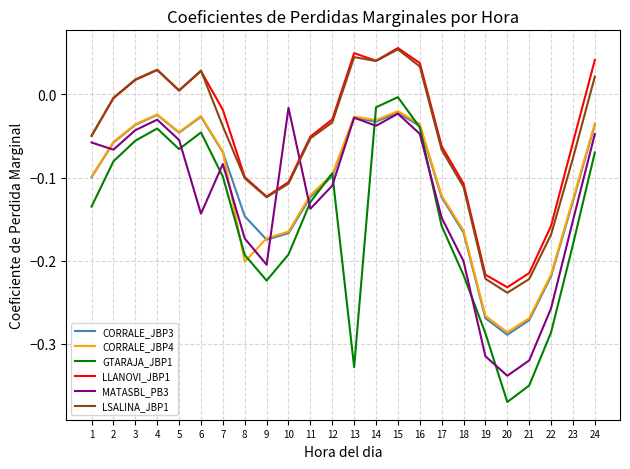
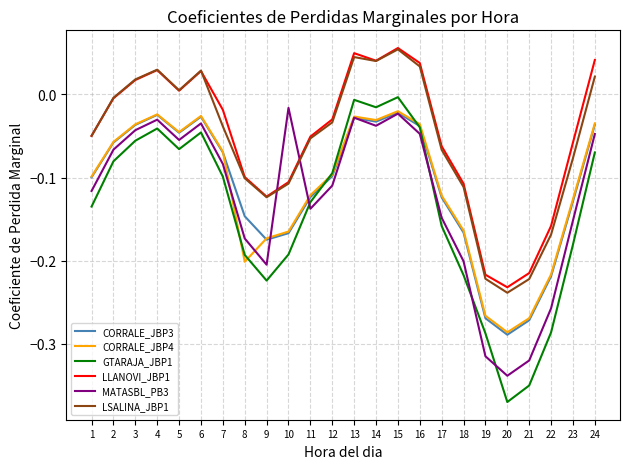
MATASBL_PB3, 1: -0.06 -> -0.12
MATASBL_PB3, 6: -0.14 -> -0.03
GTARAJA_JBP1, 13: -0.33 -> -0.01
